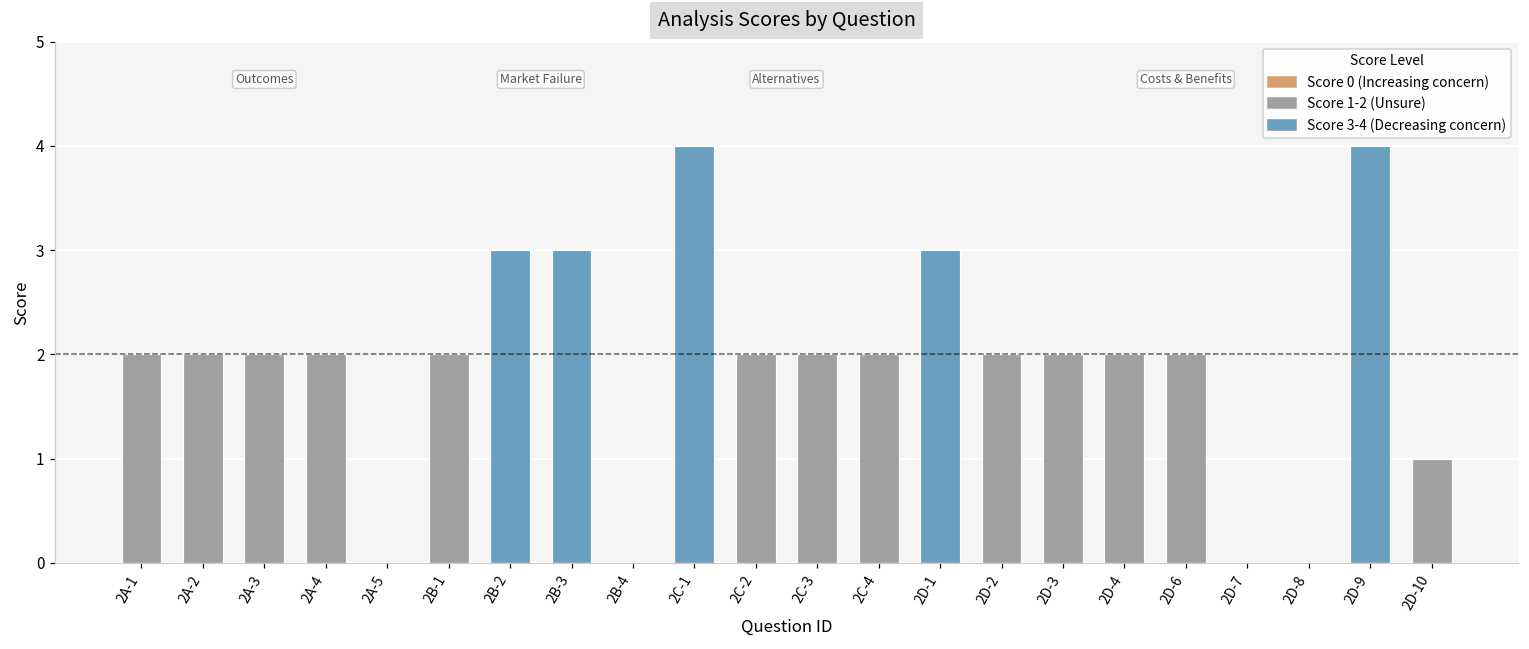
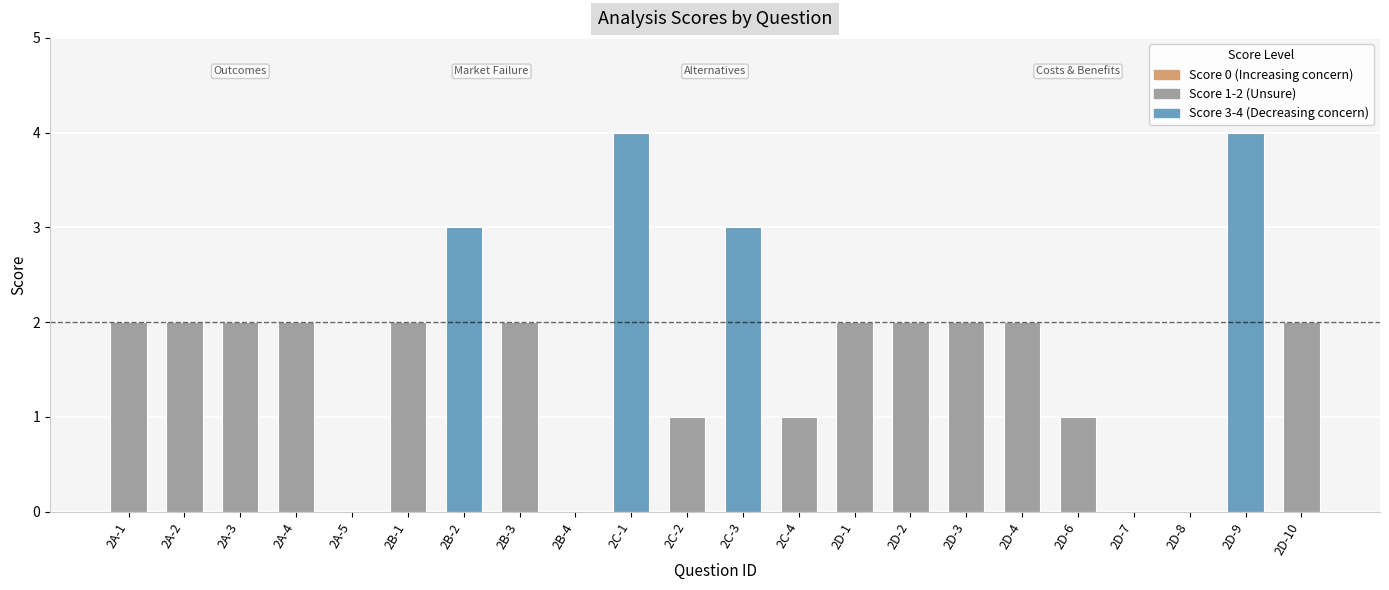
2B-3: 3 -> 2
2C-2: 2 -> 1
2C-3: 2 -> 3
2C-4: 2 -> 1
2D-1: 3 -> 2
2D-6: 2 -> 1
2D-10: 1 -> 2
